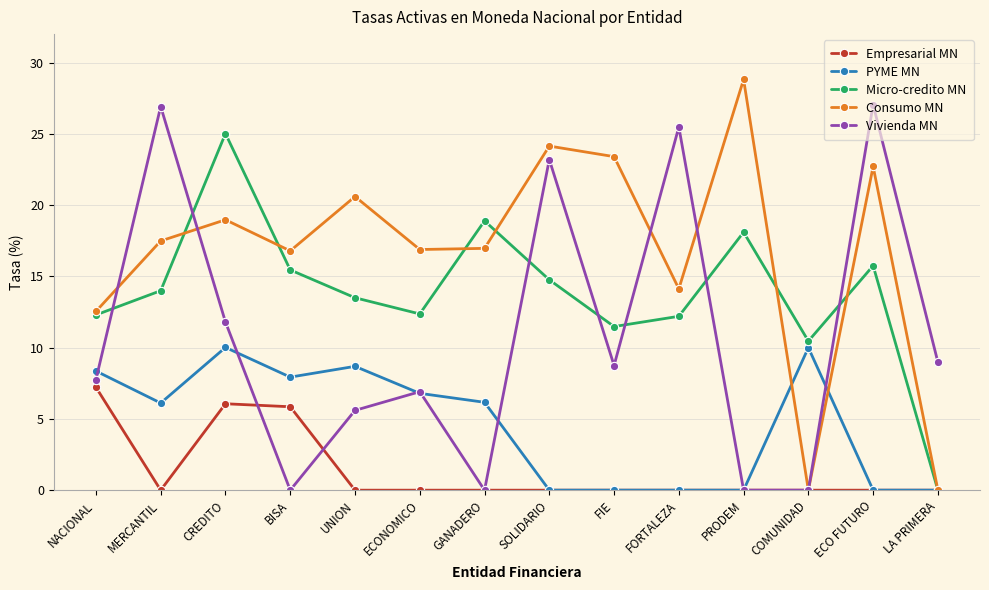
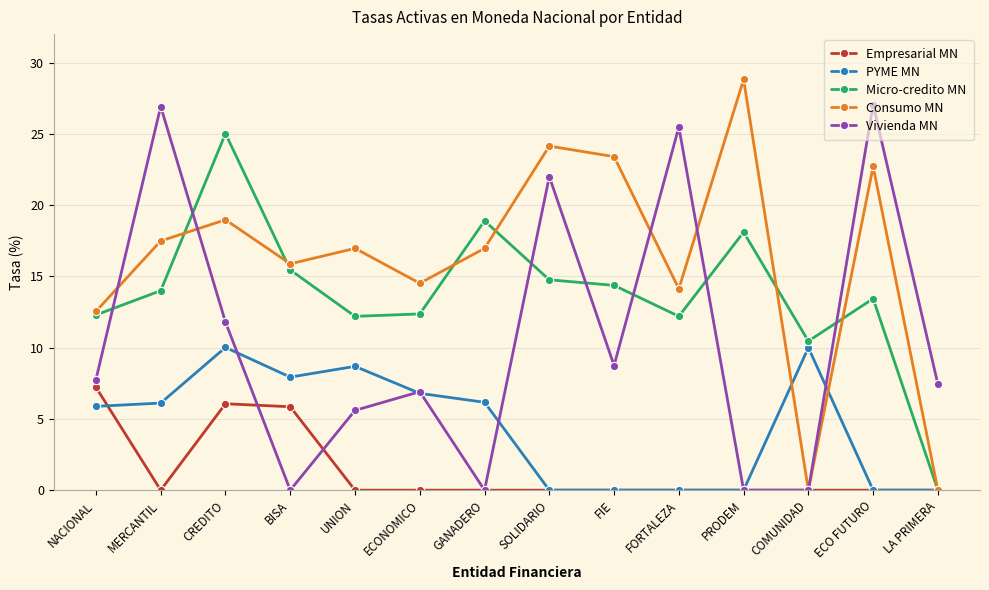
PYME MN, NACIONAL: 8.4 -> 5.9
Consumo MN, BISA: 16.8 -> 15.9
Micro-credito MN, UNION: 13.5 -> 12.2
Consumo MN, UNION: 20.6 -> 17.0
Consumo MN, ECONOMICO: 16.9 -> 14.5
Vivienda MN, SOLIDARIO: 23.2 -> 22.0
Micro-credito MN, FIE: 11.5 -> 14.4
Micro-credito MN, ECO FUTURO: 15.7 -> 13.4
Vivienda MN, LA PRIMERA: 9.0 -> 7.4
